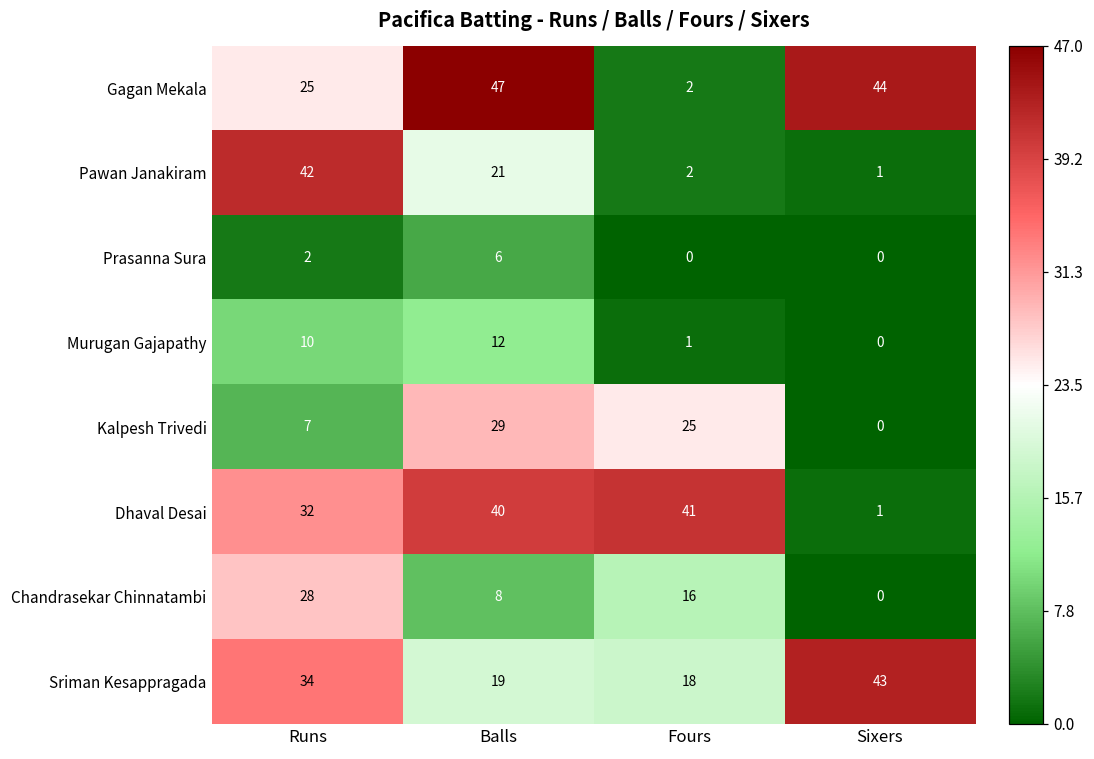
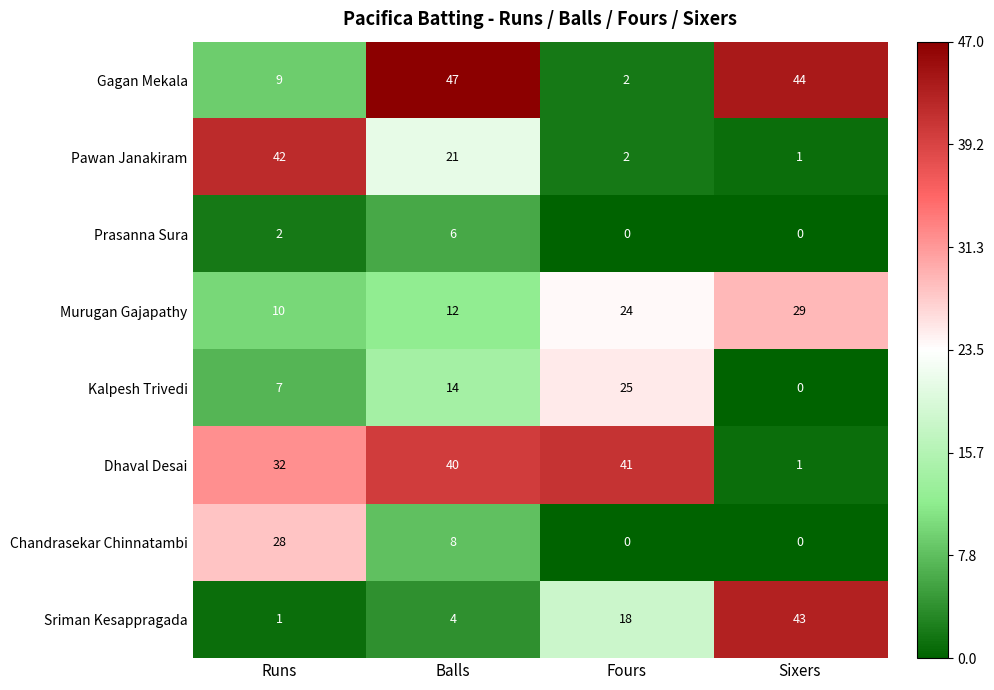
Gagan Mekala, Runs: 25 -> 9
Murugan Gajapathy, Fours: 1 -> 24
Murugan Gajapathy, Sixers: 0 -> 29
Kalpesh Trivedi, Balls: 29 -> 14
Chandrasekar Chinnatambi, Fours: 16 -> 0
Sriman Kesappragada, Runs: 34 -> 1
Sriman Kesappragada, Balls: 19 -> 4
